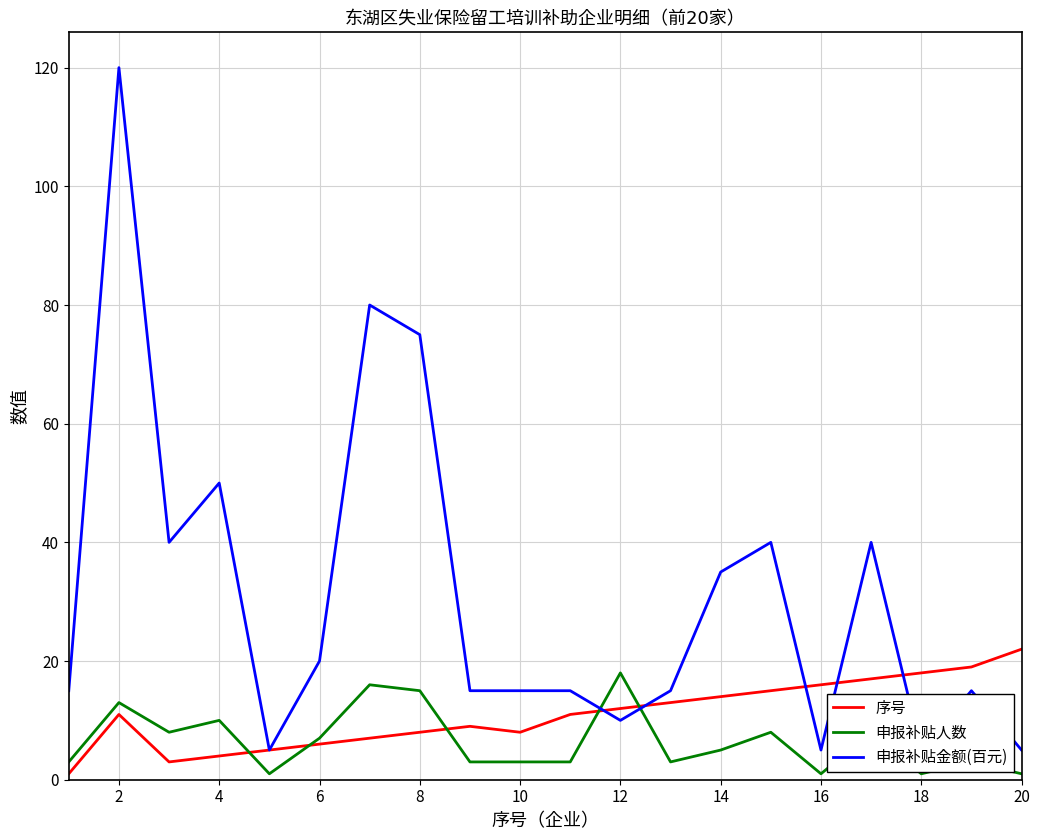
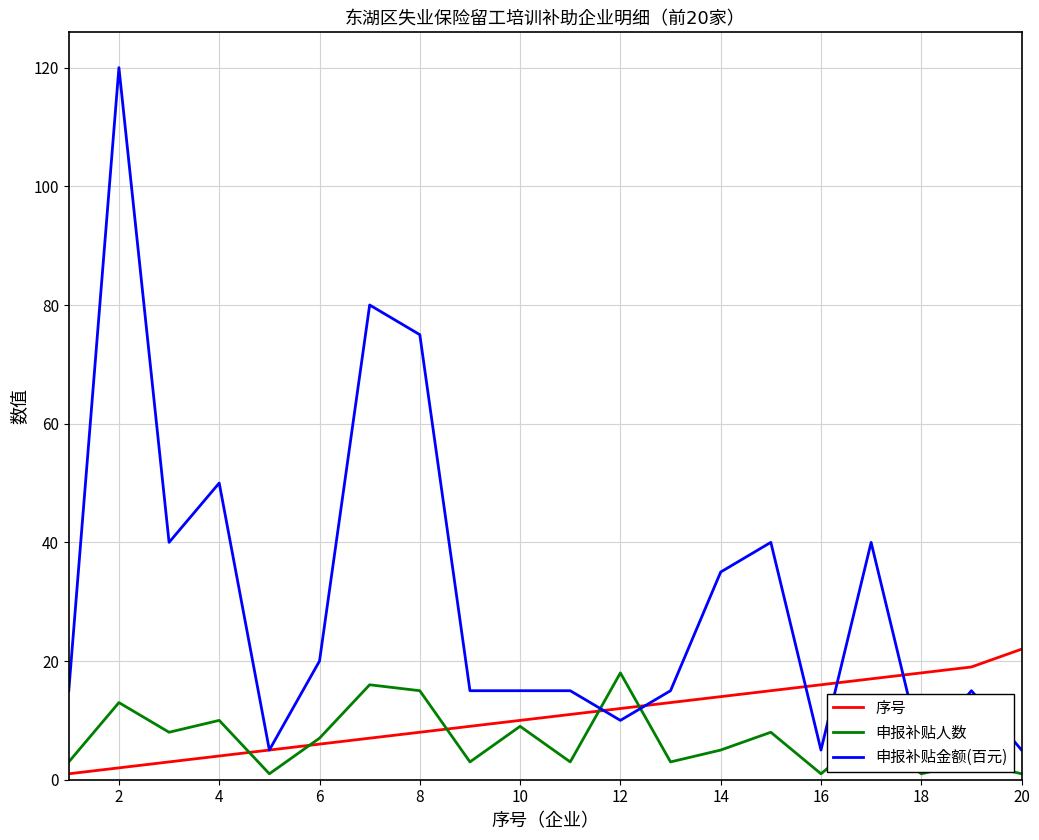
序号, 2: 11 -> 2
序号, 10: 8 -> 10
申报补贴人数, 10: 3 -> 9
